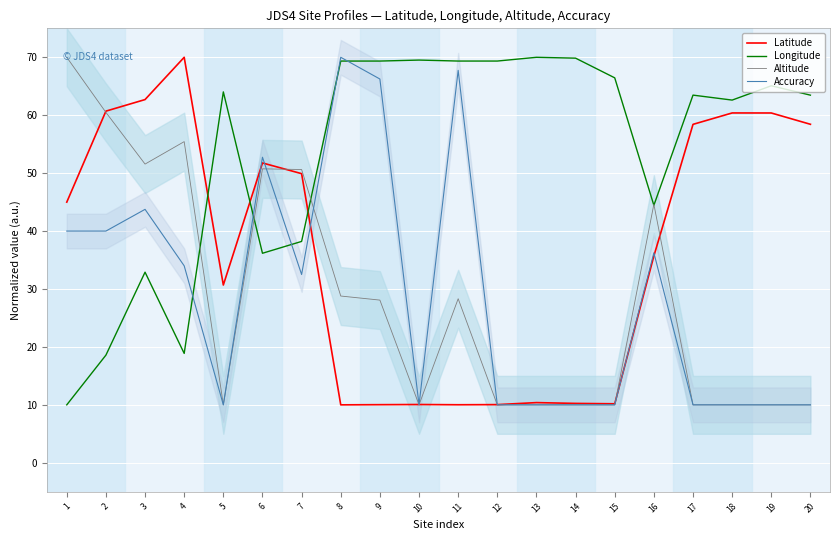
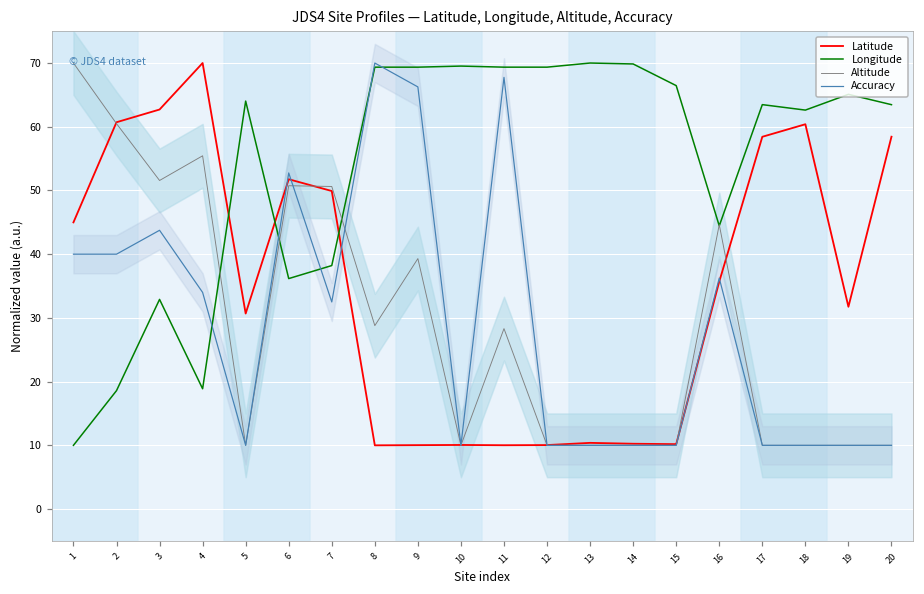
Altitude, 9: 28 -> 39
Latitude, 19: 60 -> 32
